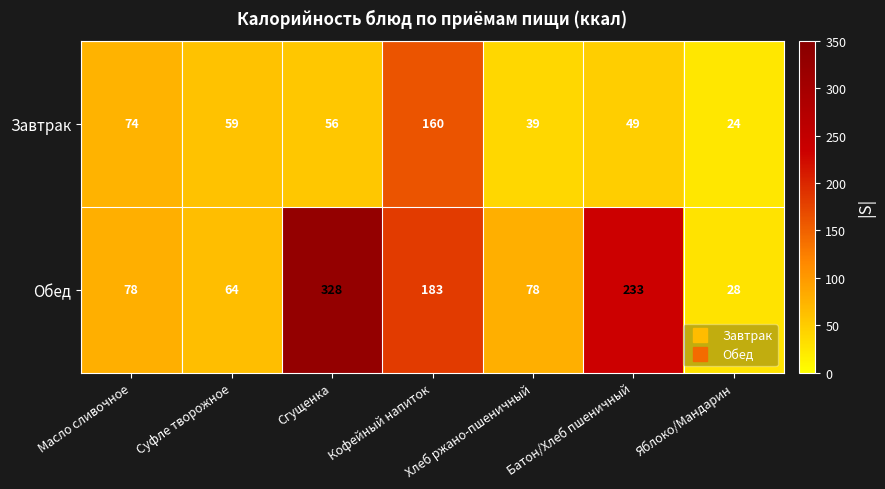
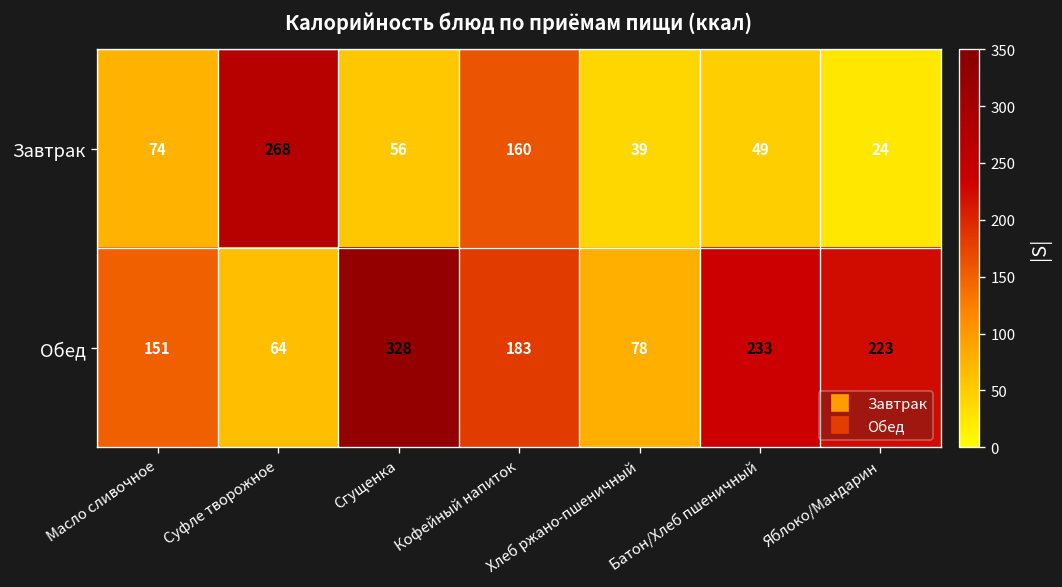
Завтрак, Суфле творожное: 59 -> 268
Обед, Масло сливочное: 78 -> 151
Обед, Яблоко/Мандарин: 28 -> 223
